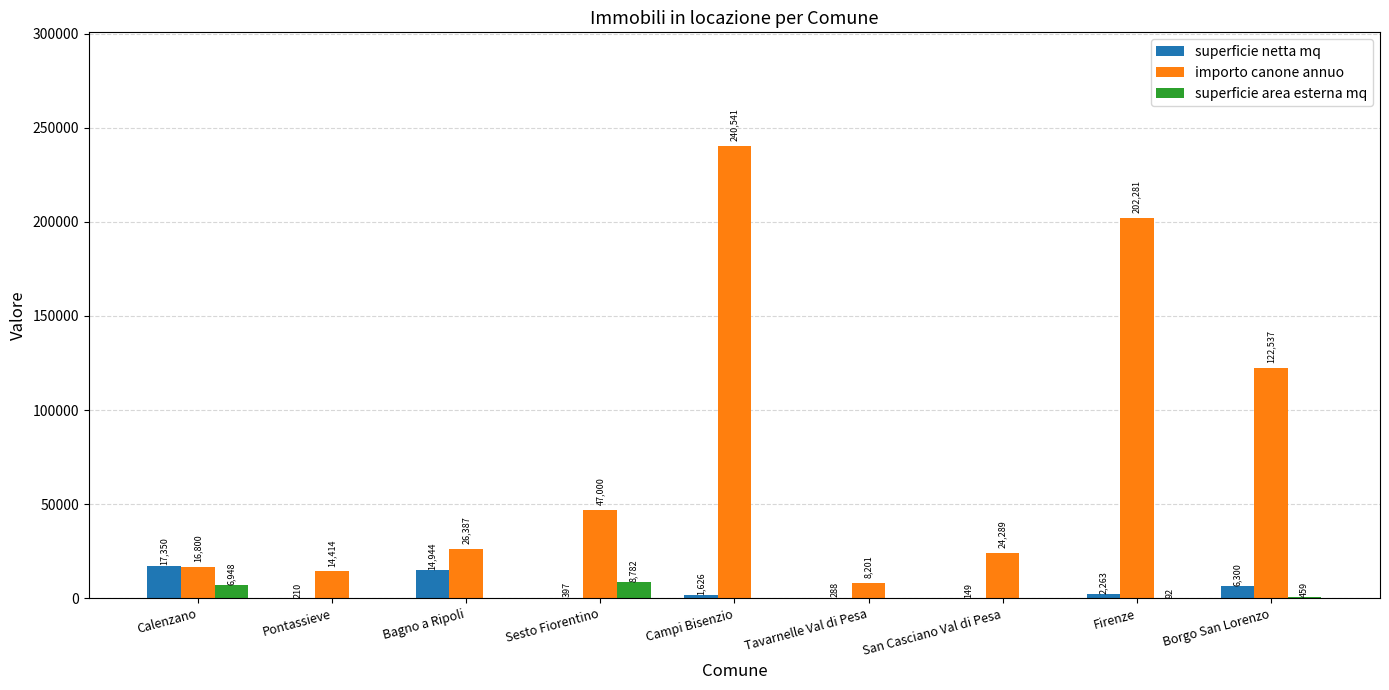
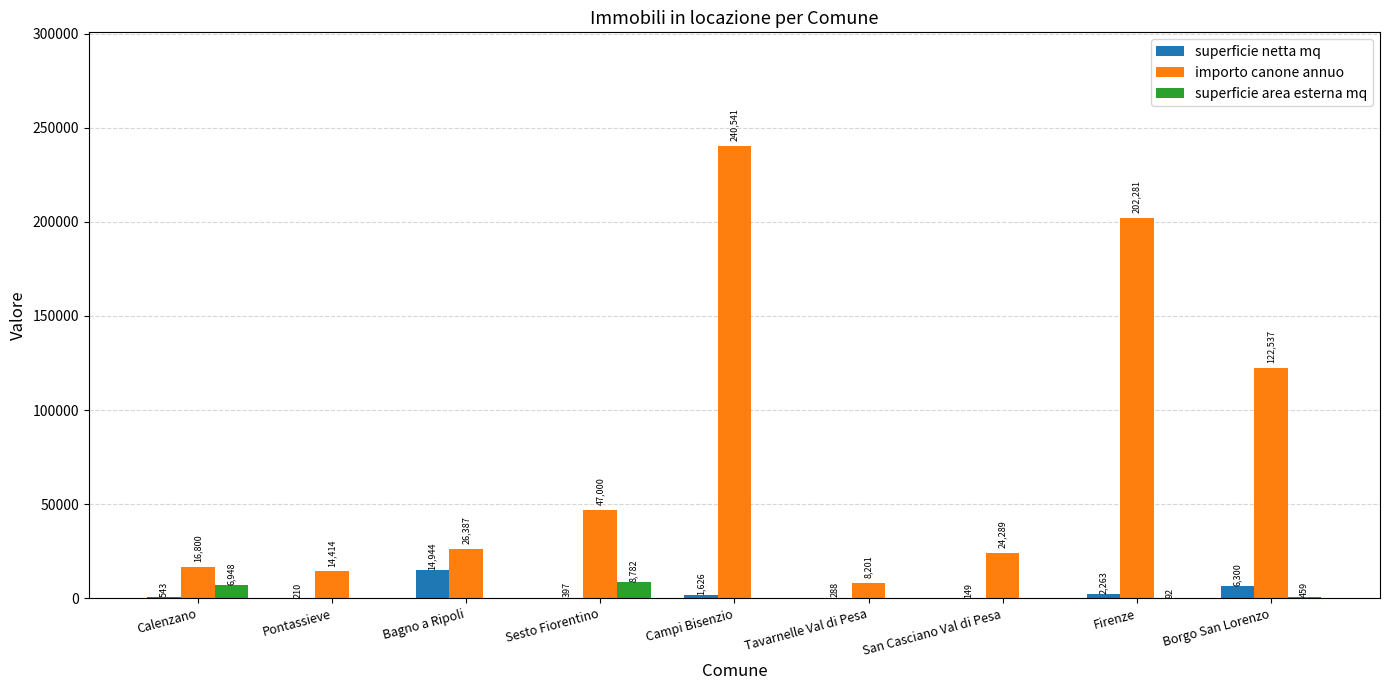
superficie netta mq, Calenzano: 17,350 -> 543
